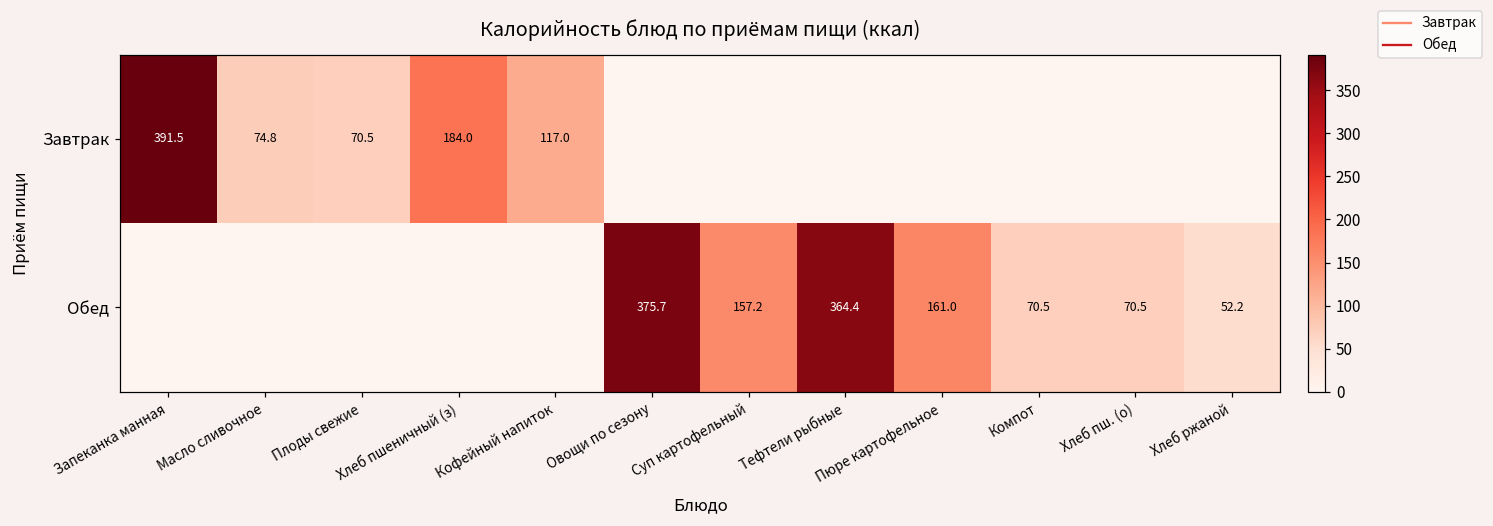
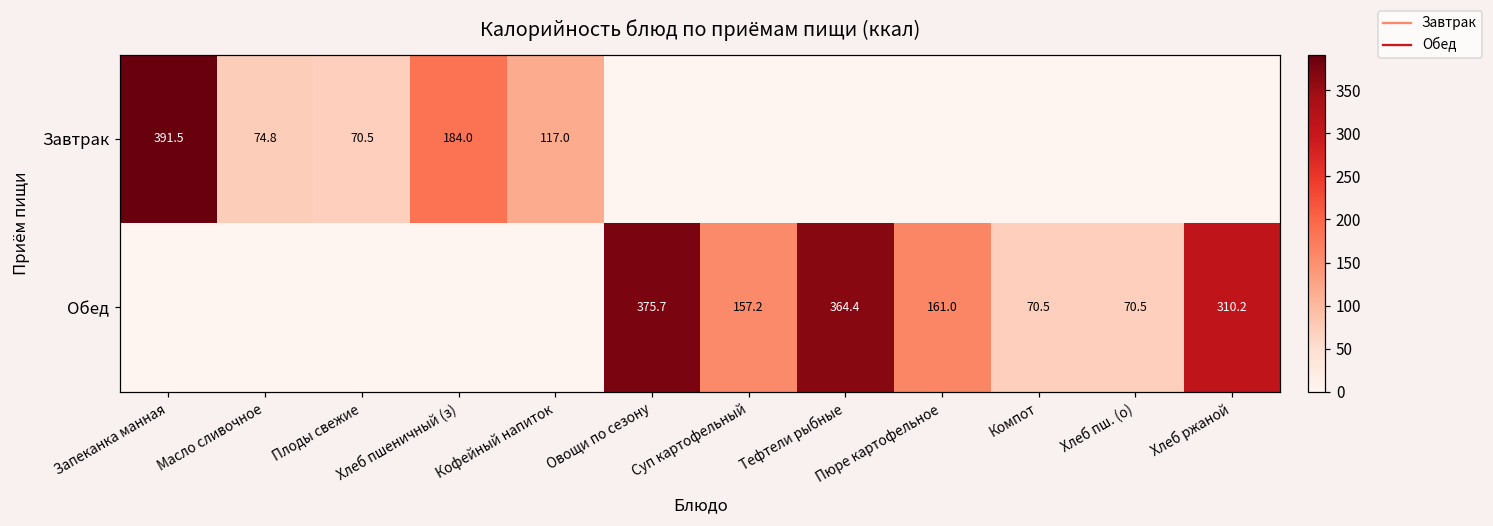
Обед, Хлеб ржаной: 52.2 -> 310.2
